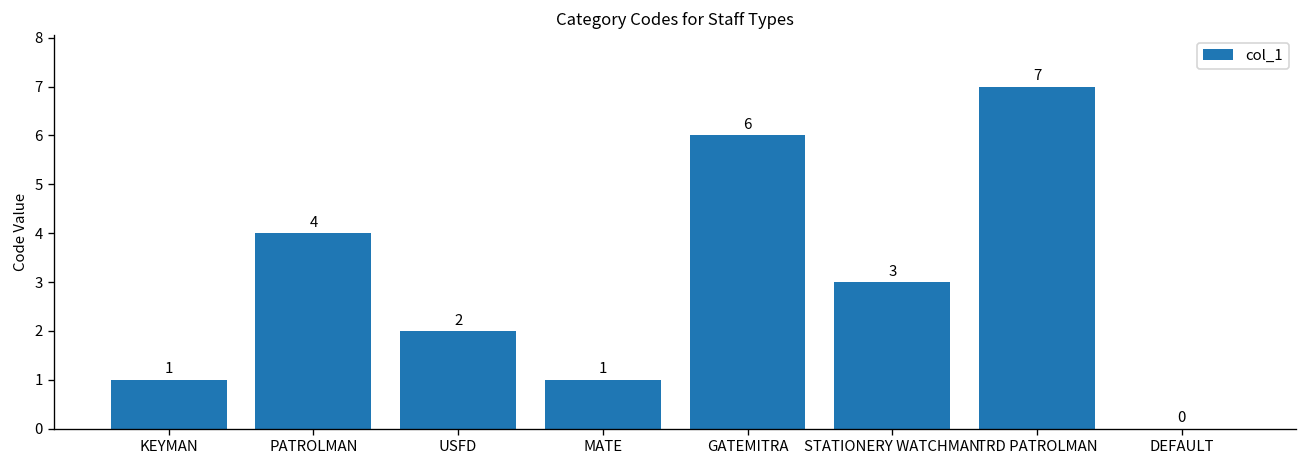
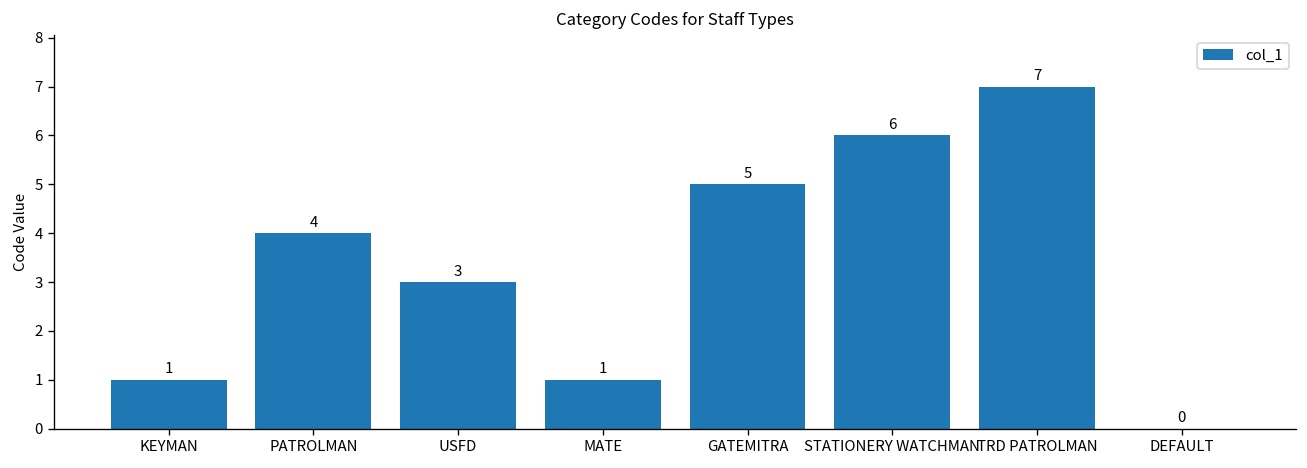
USFD: 2 -> 3
GATEMITRA: 6 -> 5
STATIONERY WATCHMAN: 3 -> 6
